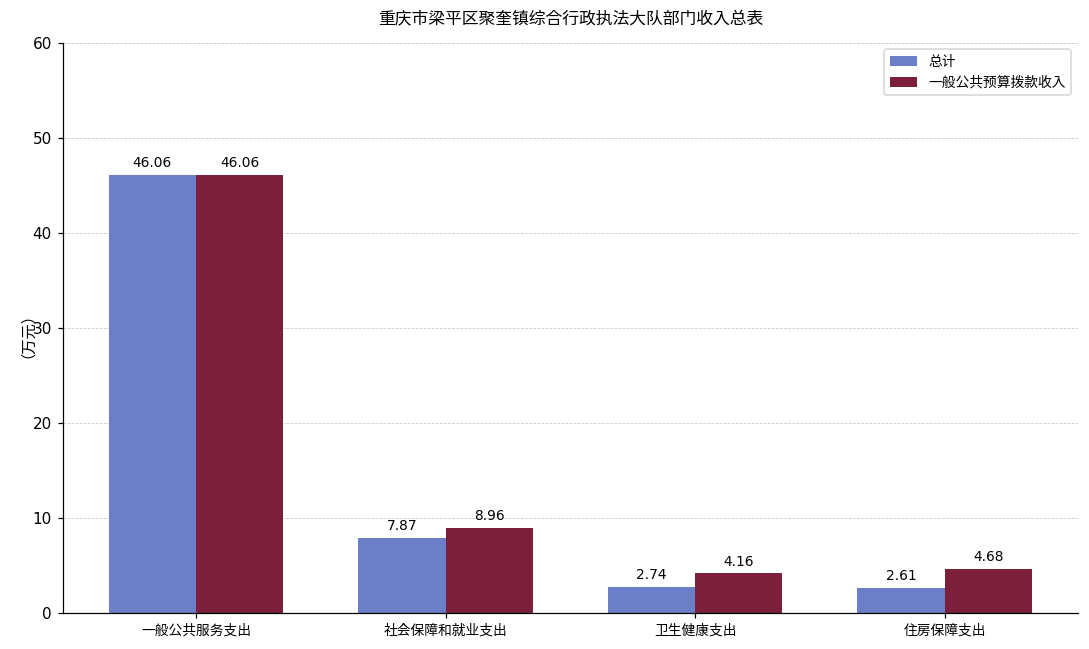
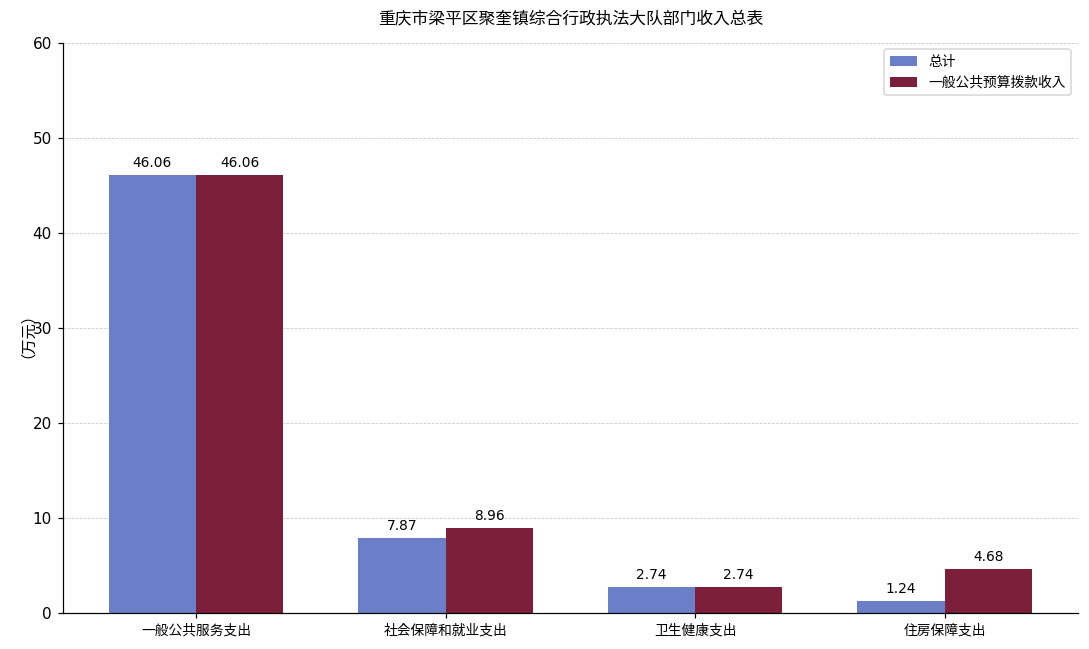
一般公共预算拨款收入, 卫生健康支出: 4.16 -> 2.74
总计, 住房保障支出: 2.61 -> 1.24
